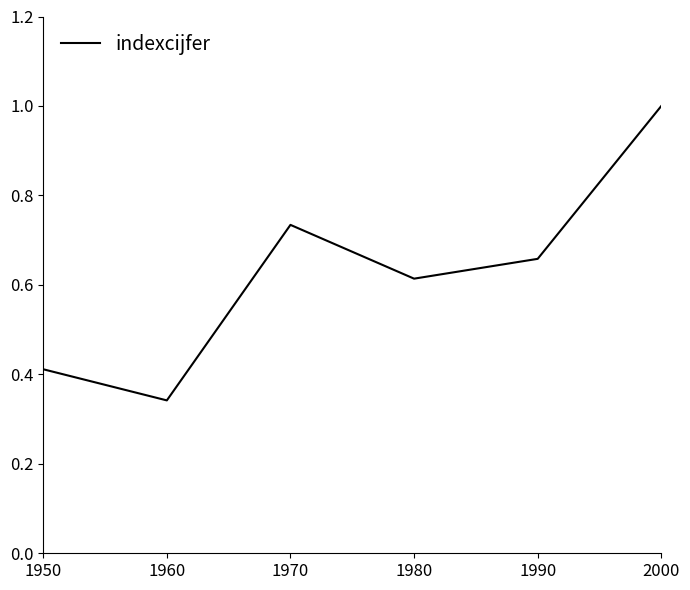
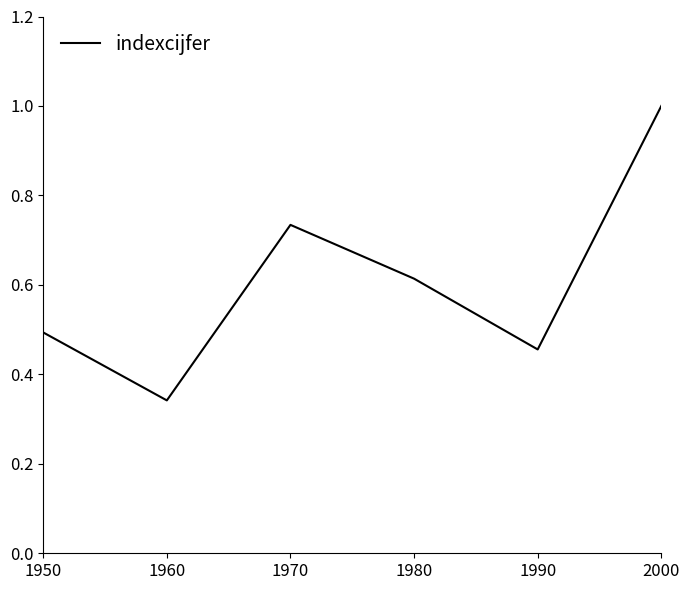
1950: 0.41 -> 0.49
1990: 0.66 -> 0.46
